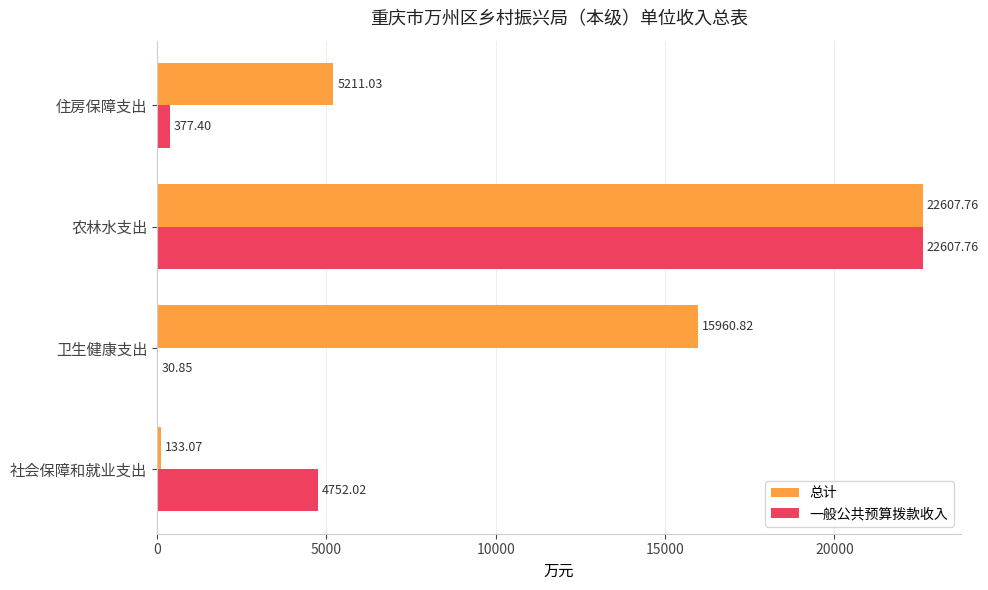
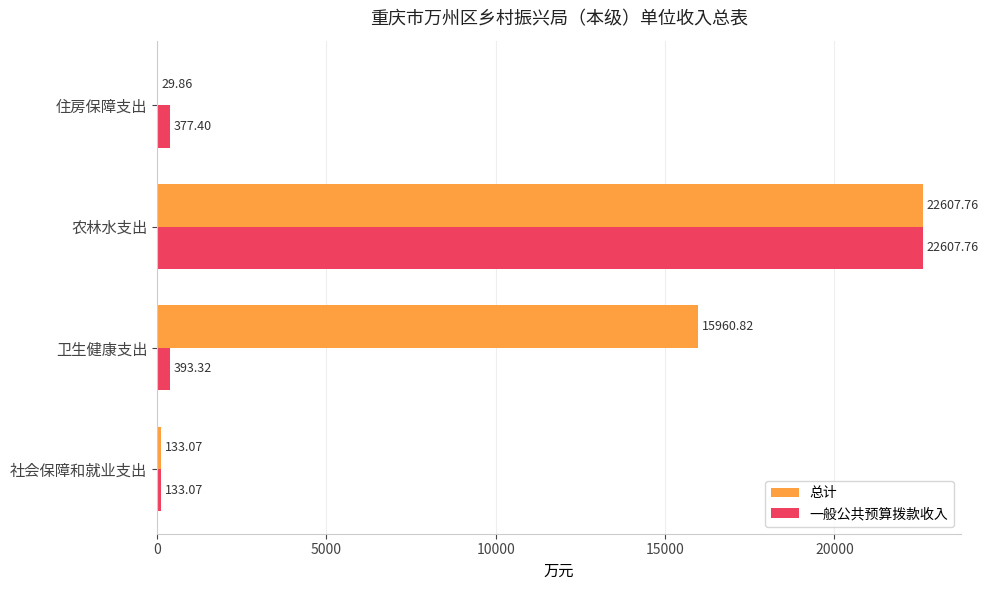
总计, 住房保障支出: 5211.03 -> 29.86
一般公共预算拨款收入, 卫生健康支出: 30.85 -> 393.32
一般公共预算拨款收入, 社会保障和就业支出: 4752.02 -> 133.07
